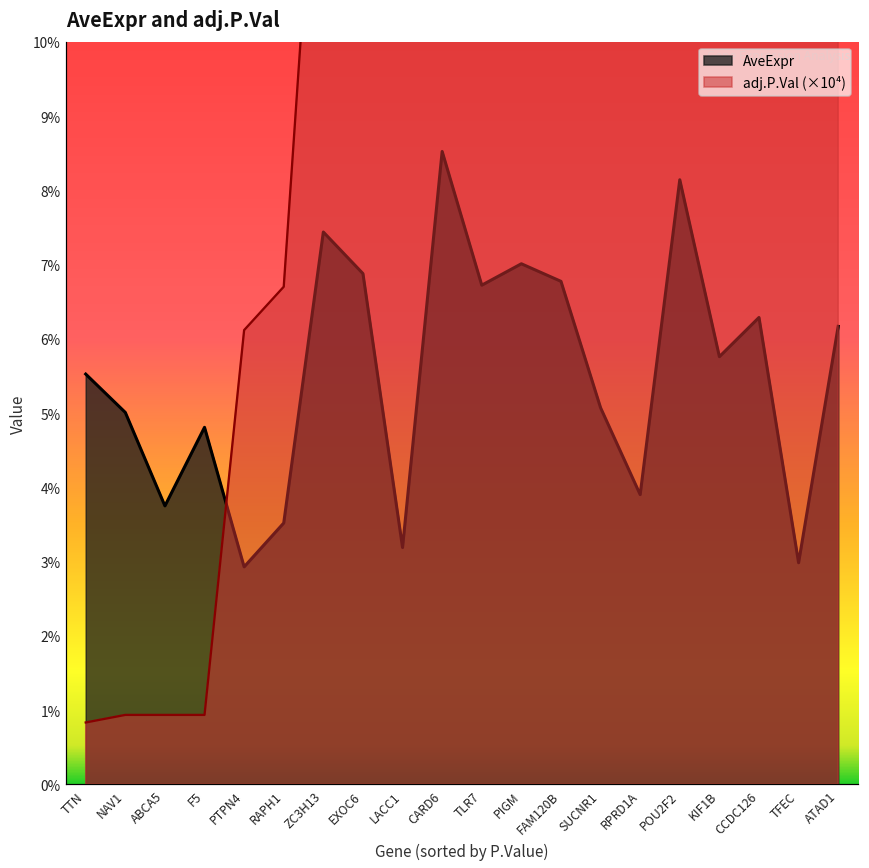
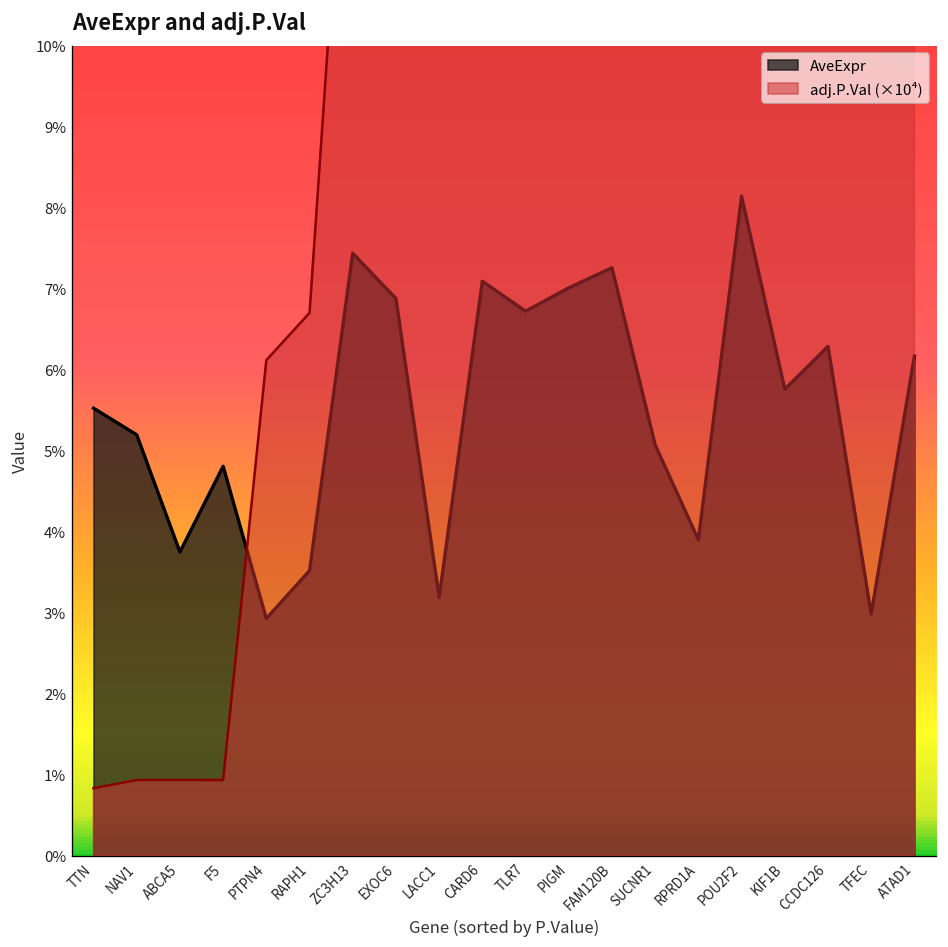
AveExpr, NAV1: 5.0% -> 5.2%
AveExpr, CARD6: 8.5% -> 7.1%
AveExpr, FAM120B: 6.8% -> 7.3%
